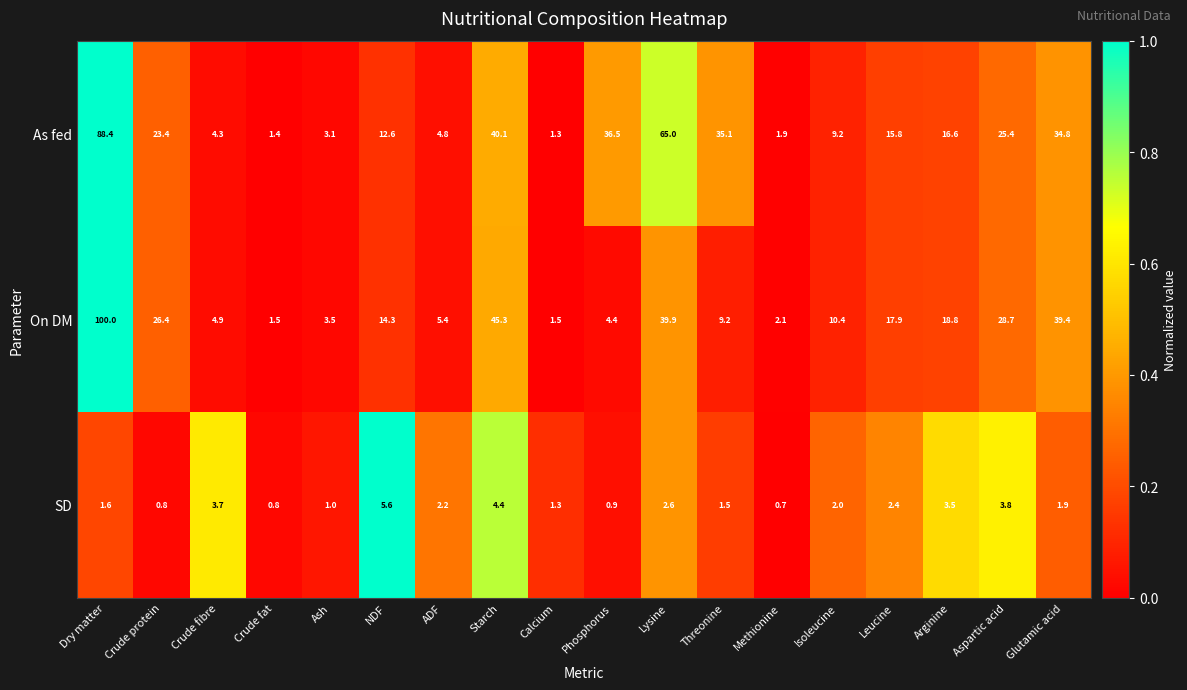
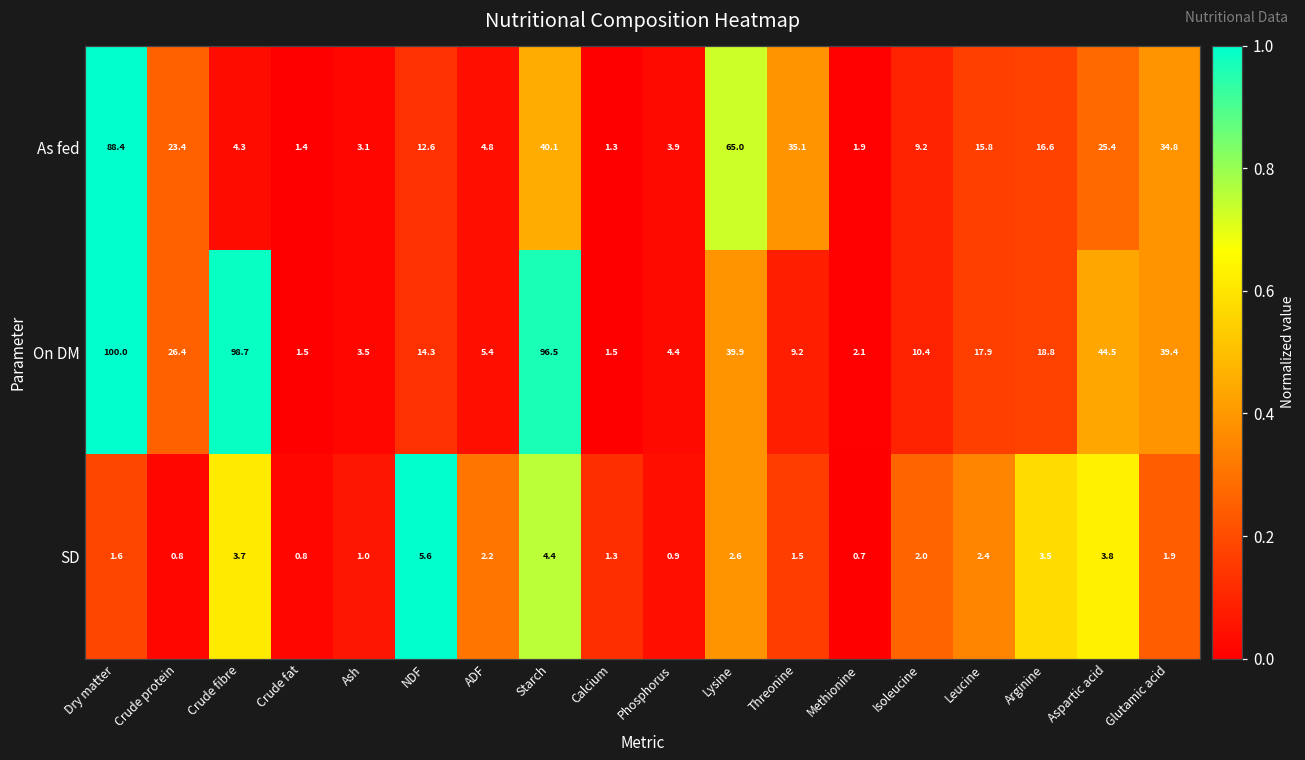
As fed, Phosphorus: 36.5 -> 3.9
On DM, Crude fibre: 4.9 -> 98.7
On DM, Starch: 45.3 -> 96.5
On DM, Aspartic acid: 28.7 -> 44.5
